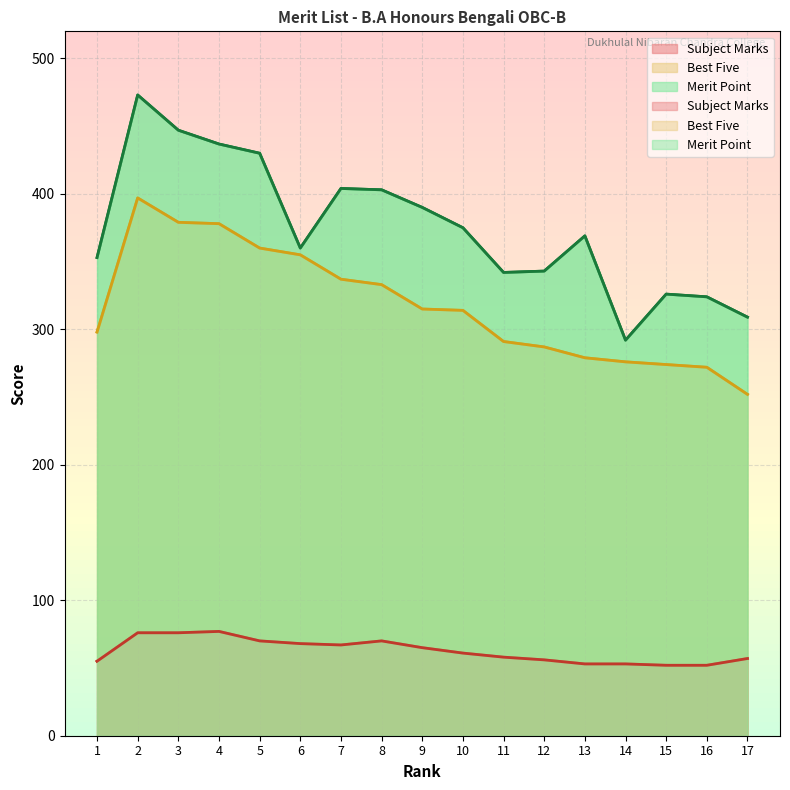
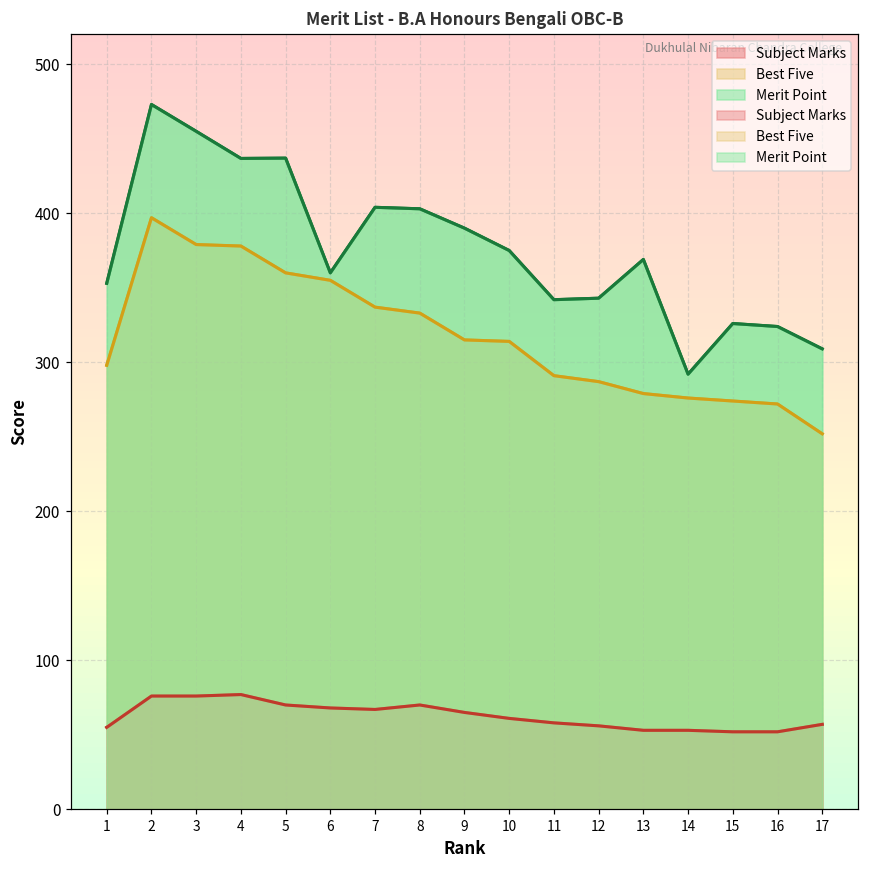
Merit Point, 3: 447 -> 455
Merit Point, 5: 430 -> 437
